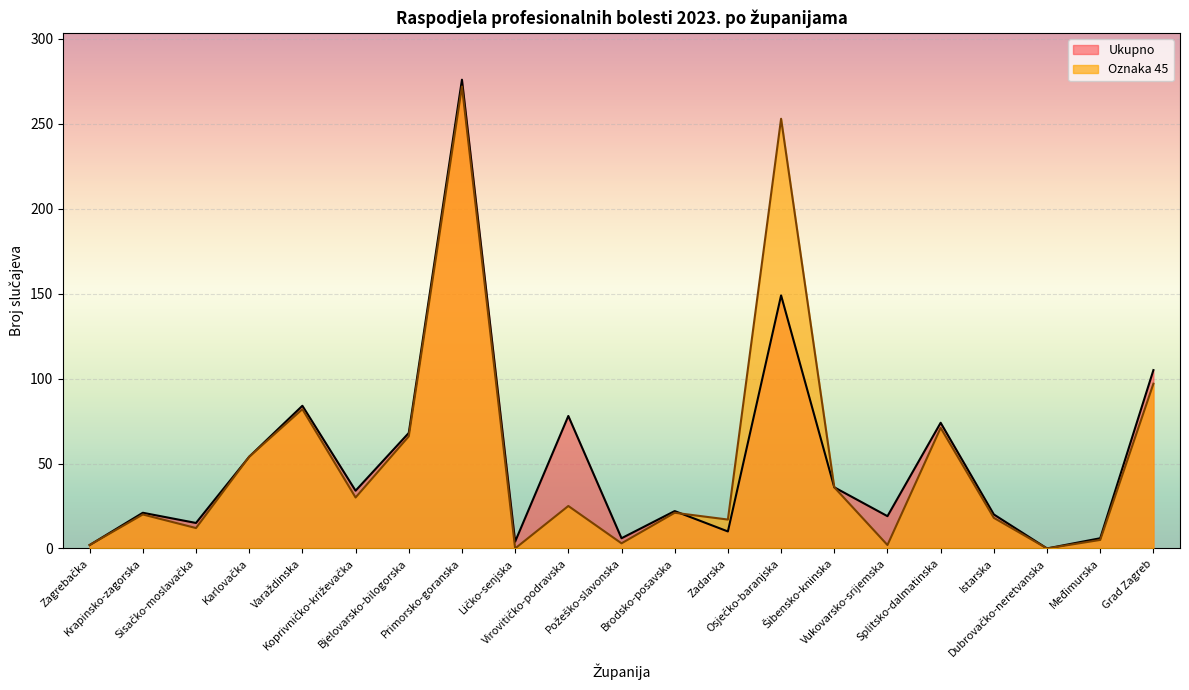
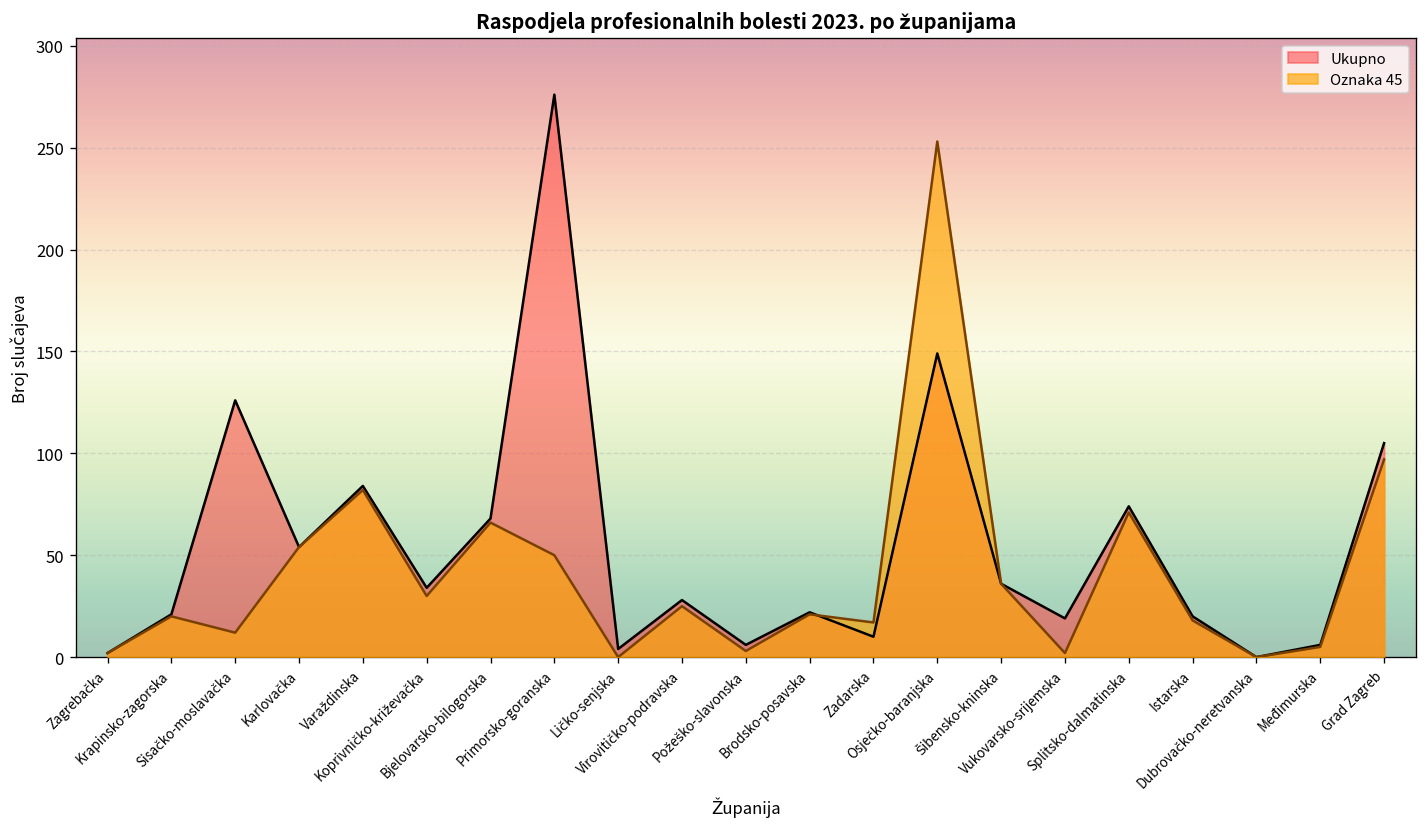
Ukupno, Sisačko-moslavačka: 15 -> 126
Oznaka 45, Primorsko-goranska: 272 -> 50
Ukupno, Virovitičko-podravska: 78 -> 28
